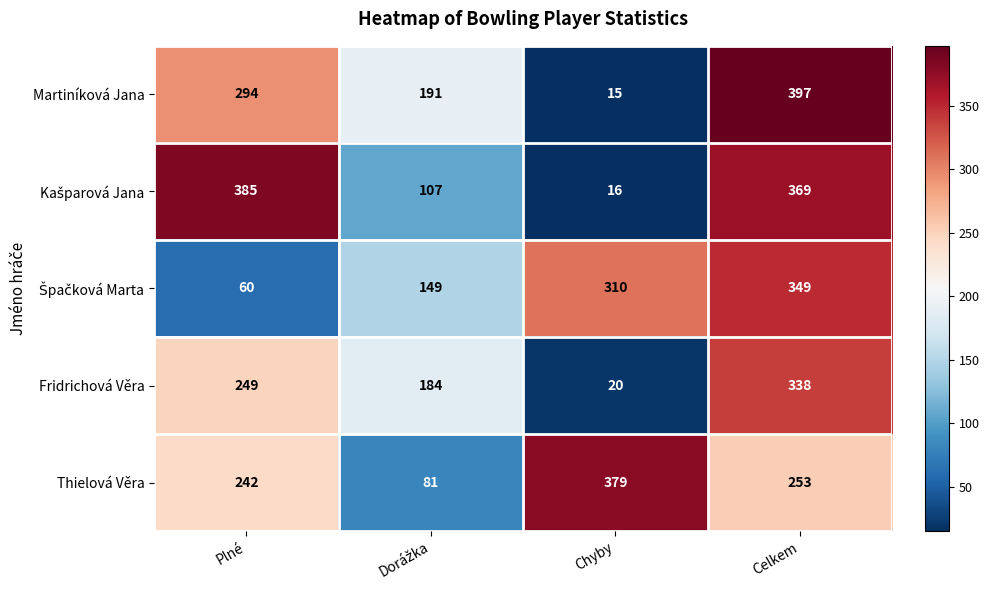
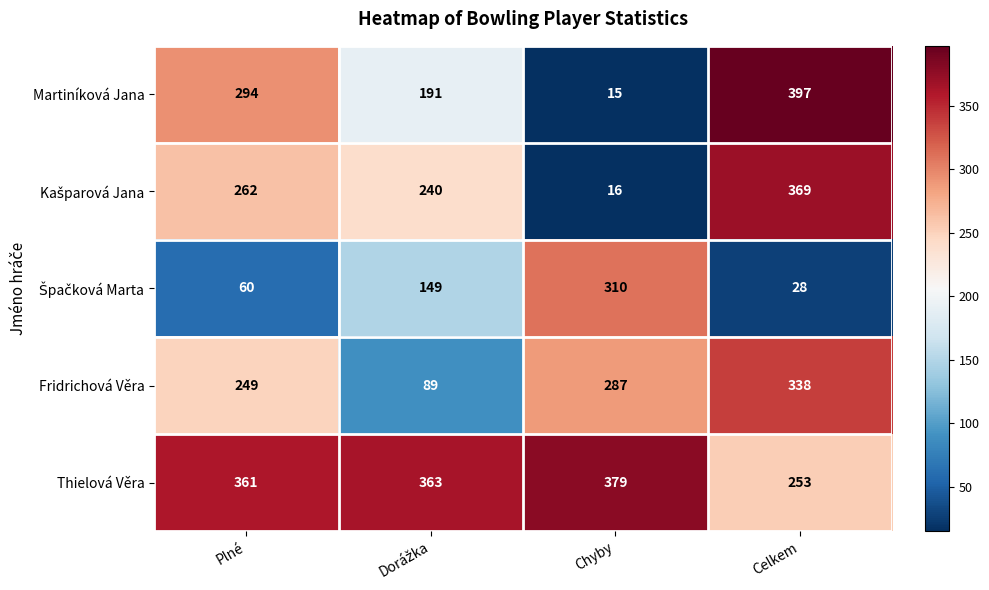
Kašparová Jana, Plné: 385 -> 262
Kašparová Jana, Dorážka: 107 -> 240
Špačková Marta, Celkem: 349 -> 28
Fridrichová Věra, Dorážka: 184 -> 89
Fridrichová Věra, Chyby: 20 -> 287
Thielová Věra, Plné: 242 -> 361
Thielová Věra, Dorážka: 81 -> 363
